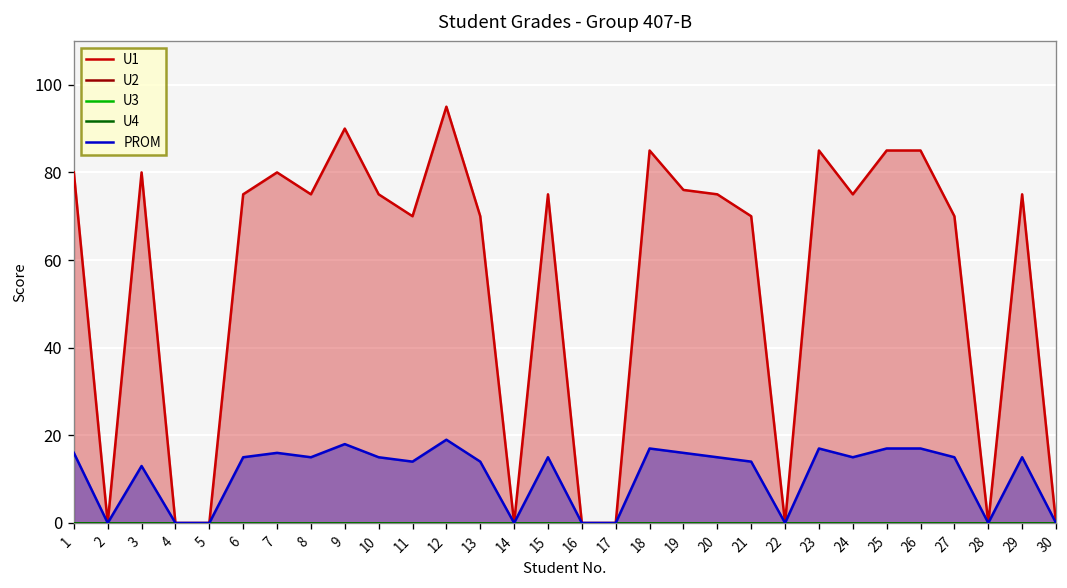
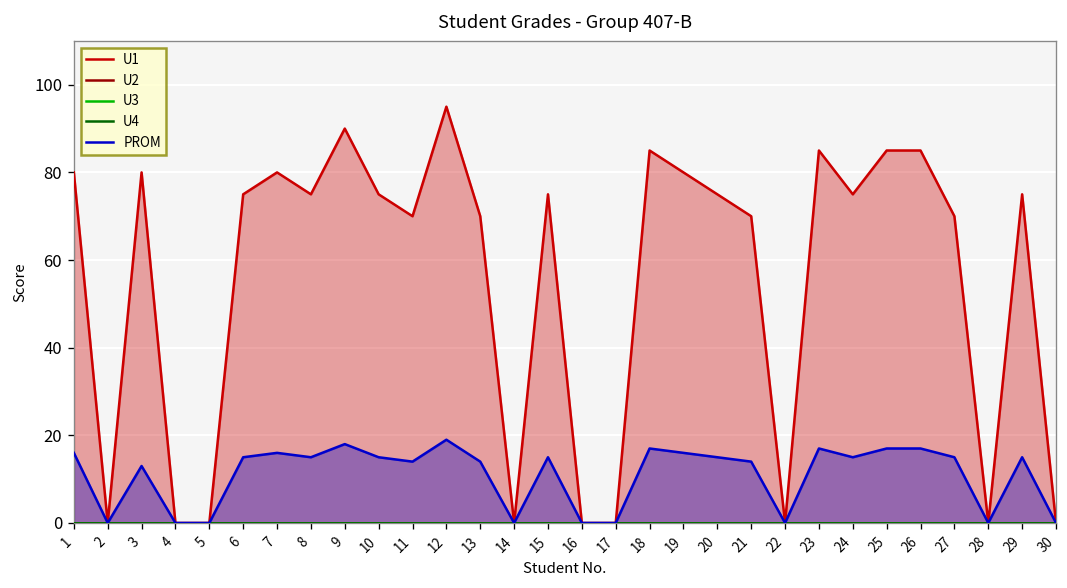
U1, 19: 76 -> 80
